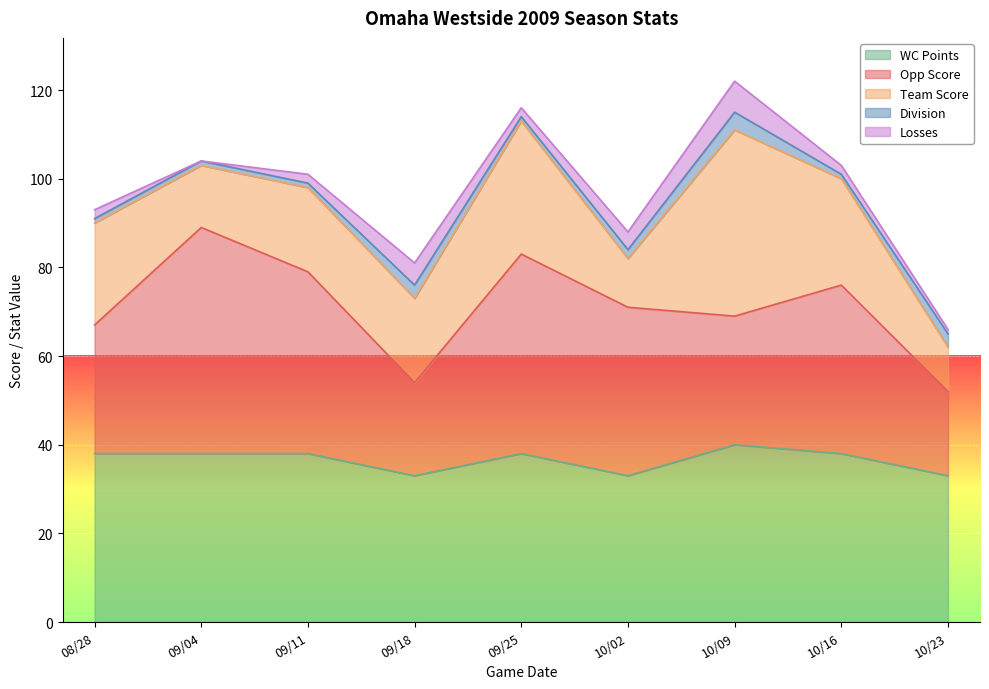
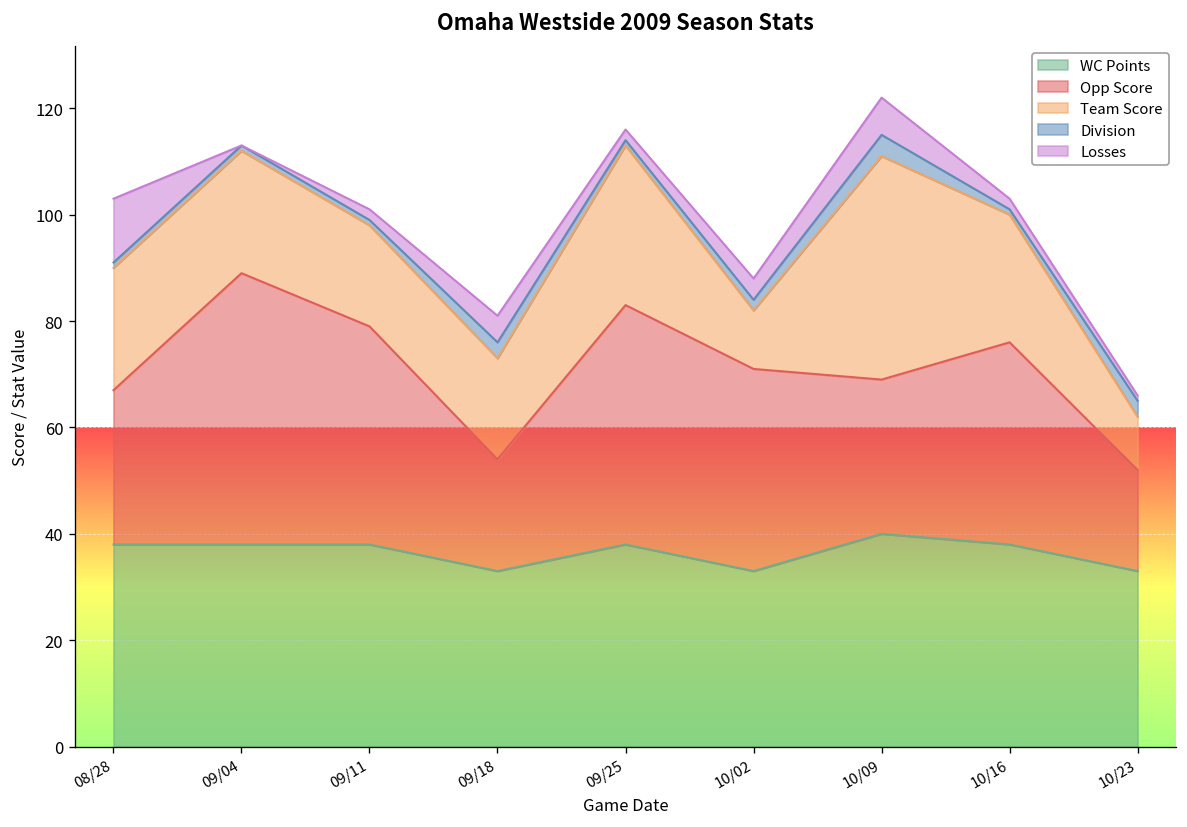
Losses, 08/28: 2 -> 12
Team Score, 09/04: 14 -> 23
